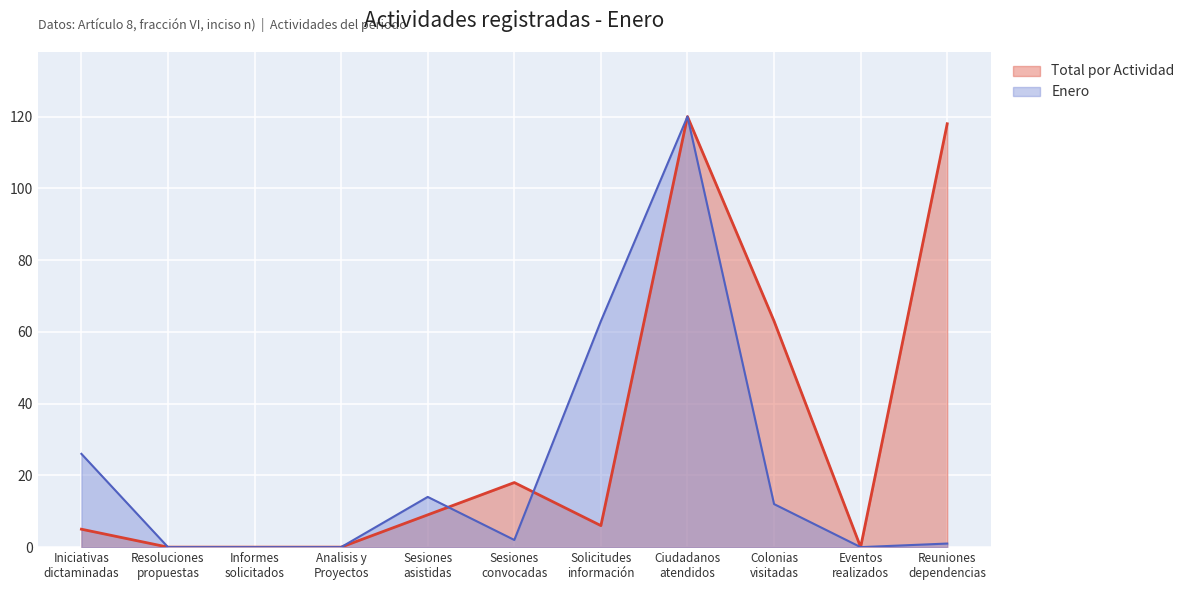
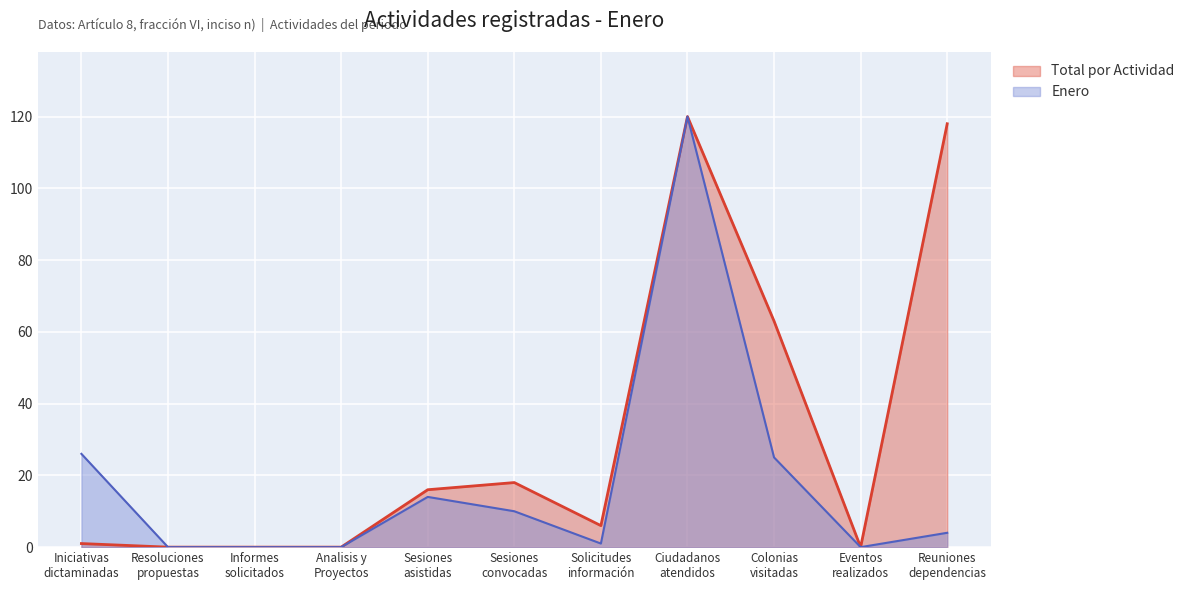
Total por Actividad, Iniciativas dictaminadas: 5 -> 1
Total por Actividad, Sesiones asistidas: 9 -> 16
Enero, Sesiones convocadas: 2 -> 10
Enero, Solicitudes información: 63 -> 1
Enero, Colonias visitadas: 12 -> 25
Enero, Reuniones dependencias: 1 -> 4
